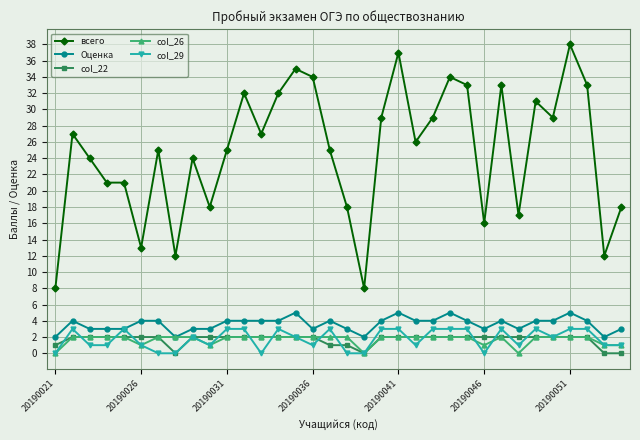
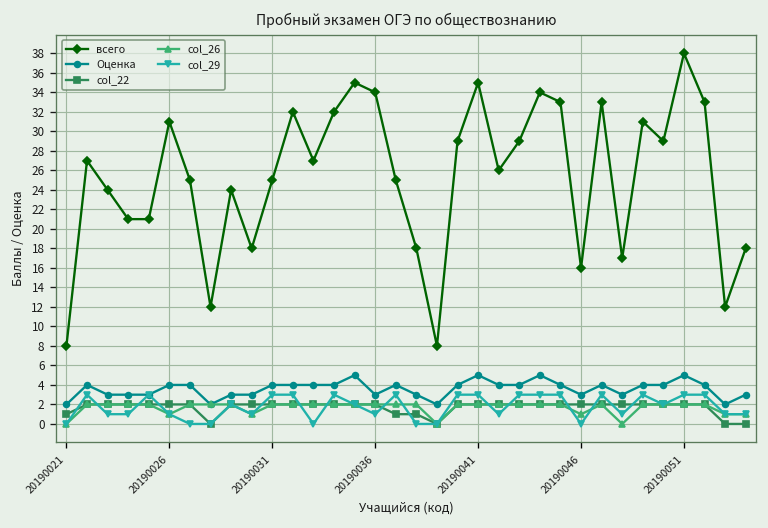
всего, 20190026: 13 -> 31
всего, 20190041: 37 -> 35
